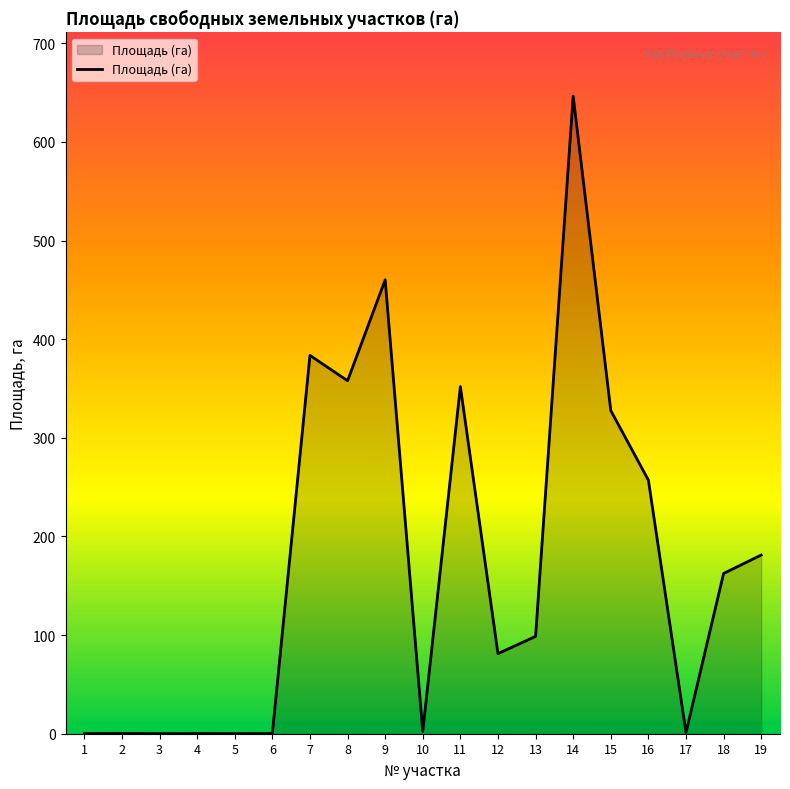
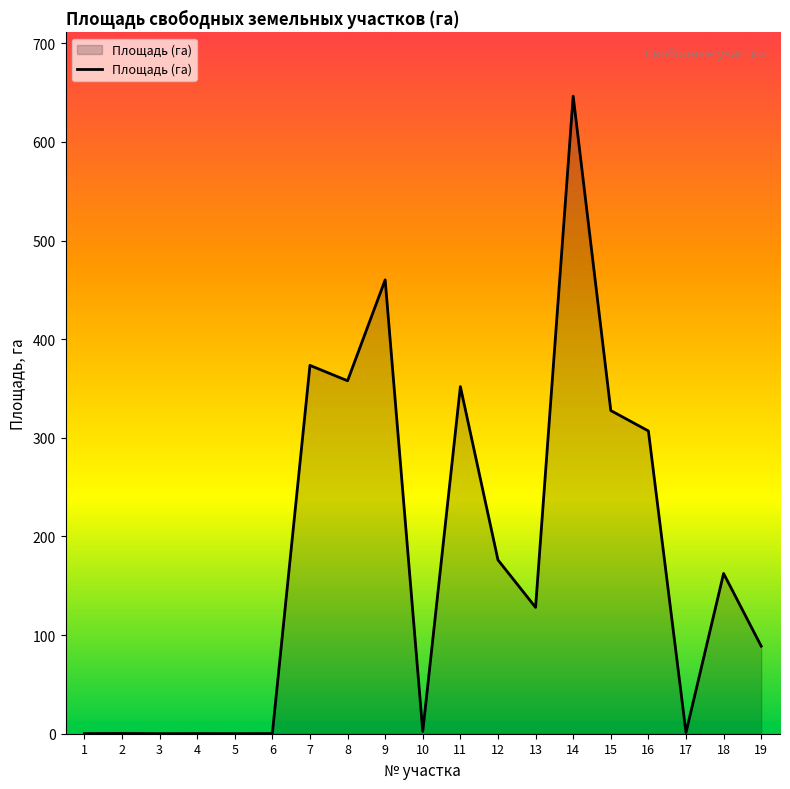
7: 380 -> 370
12: 80 -> 180
13: 100 -> 130
16: 260 -> 310
19: 180 -> 90
